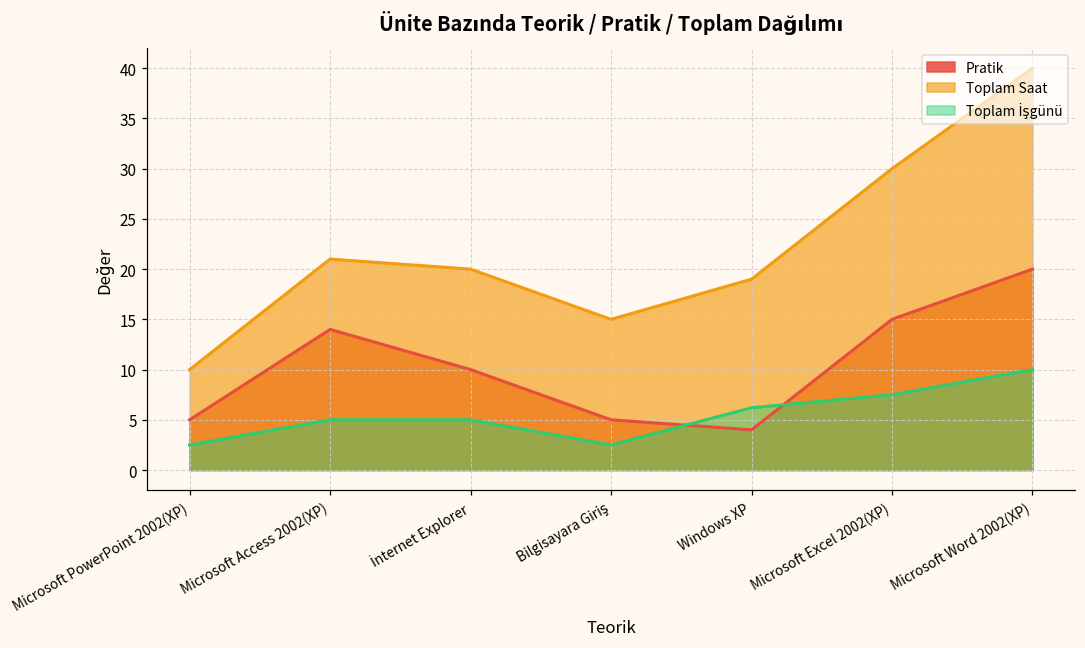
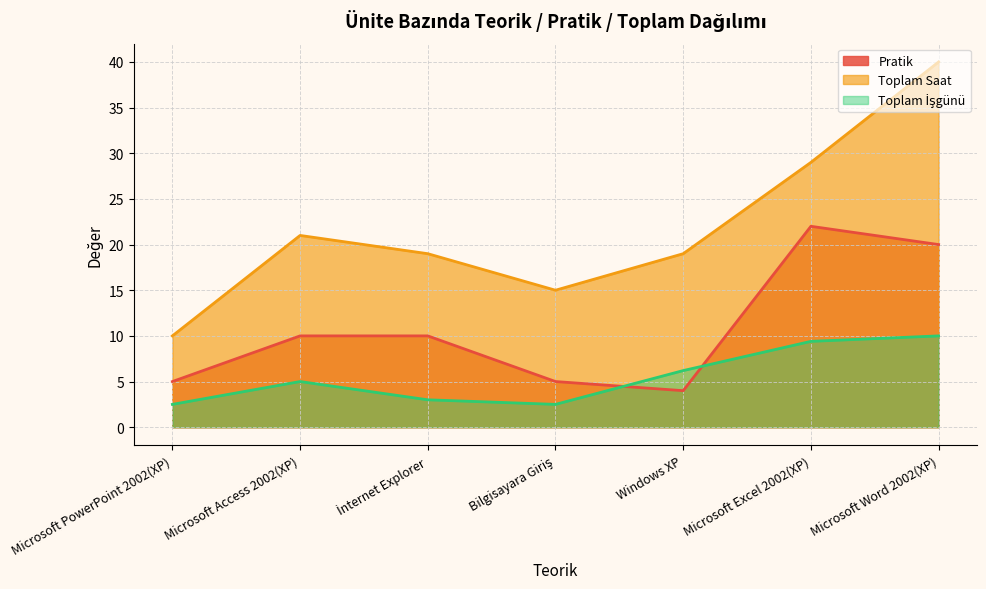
Pratik, Microsoft Access 2002(XP): 14 -> 10
Toplam Saat, İnternet Explorer: 20 -> 19
Toplam İşgünü, İnternet Explorer: 5 -> 3
Pratik, Microsoft Excel 2002(XP): 15 -> 22
Toplam Saat, Microsoft Excel 2002(XP): 30 -> 29
Toplam İşgünü, Microsoft Excel 2002(XP): 8 -> 9
